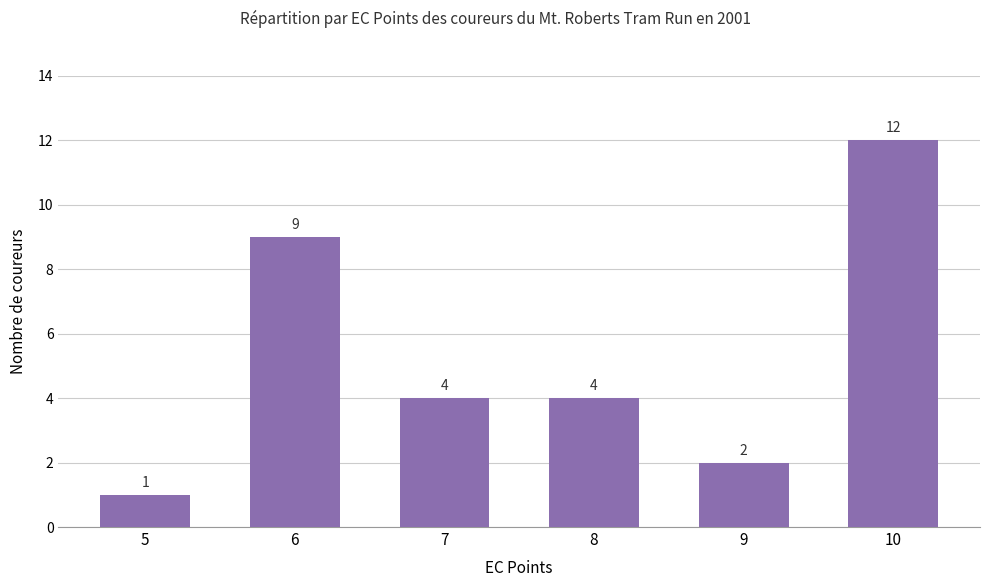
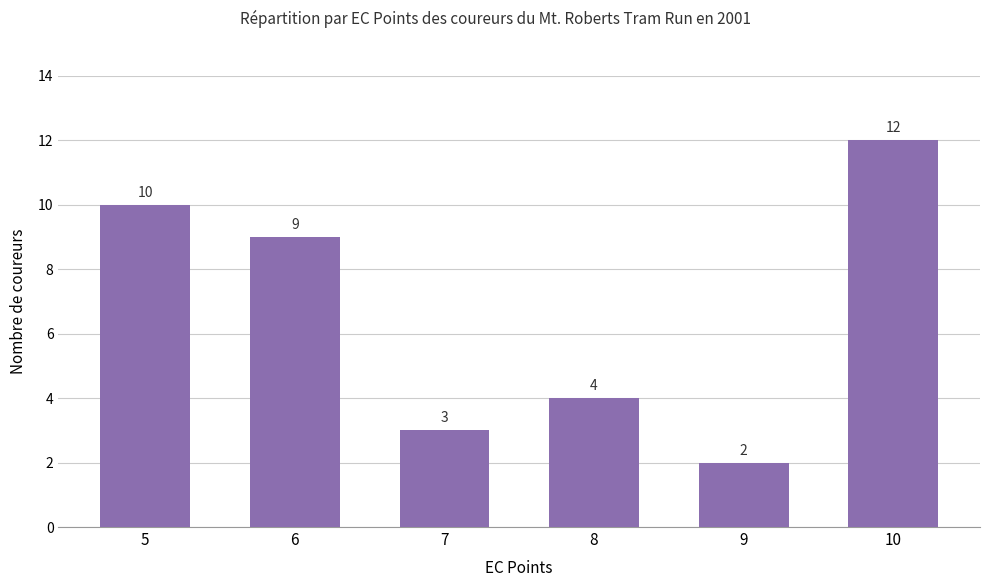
5: 1 -> 10
7: 4 -> 3
